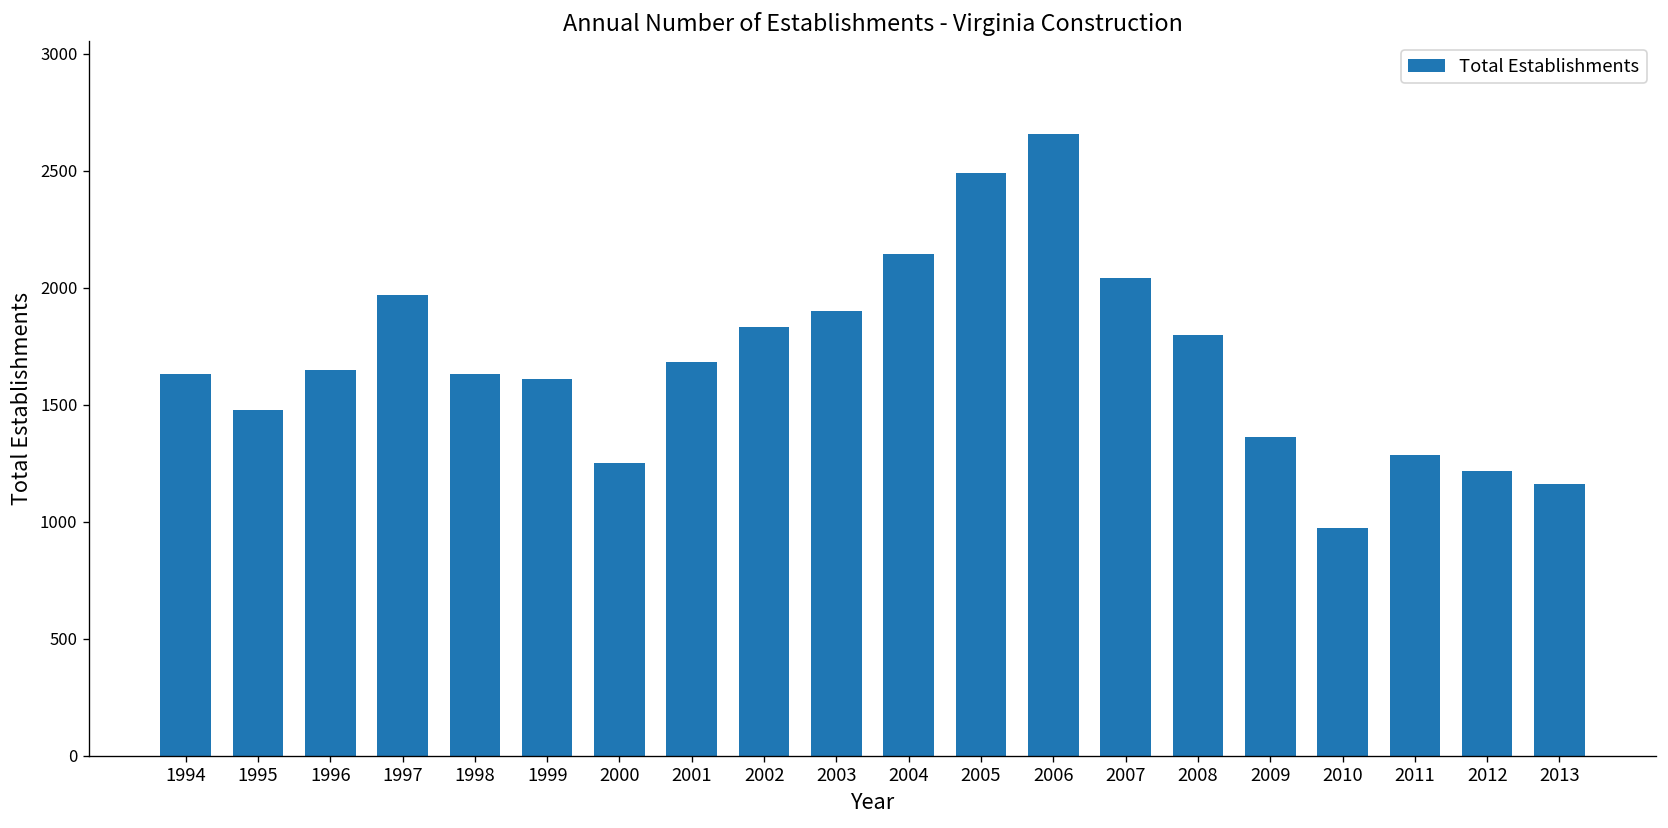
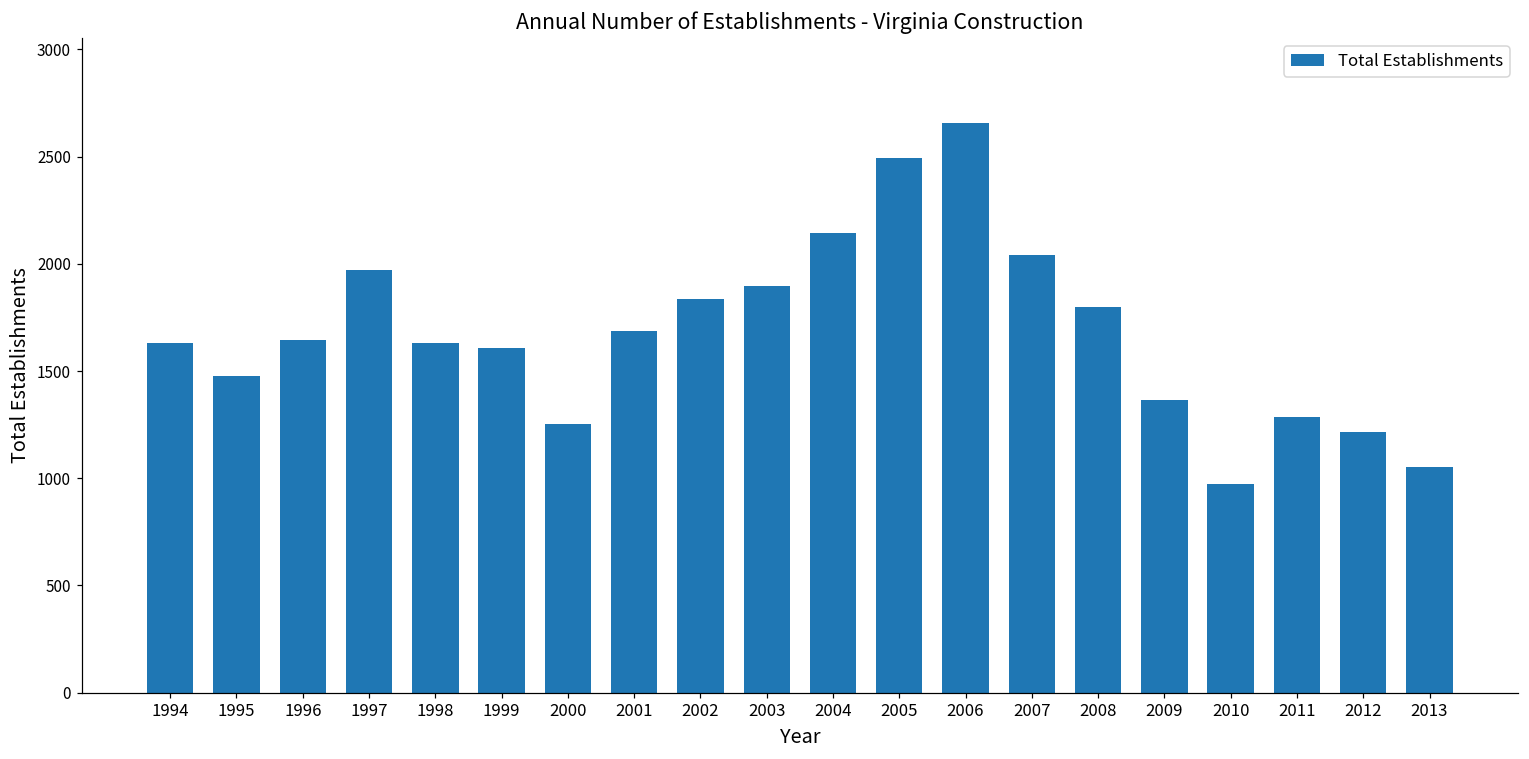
2013: 1160 -> 1050
